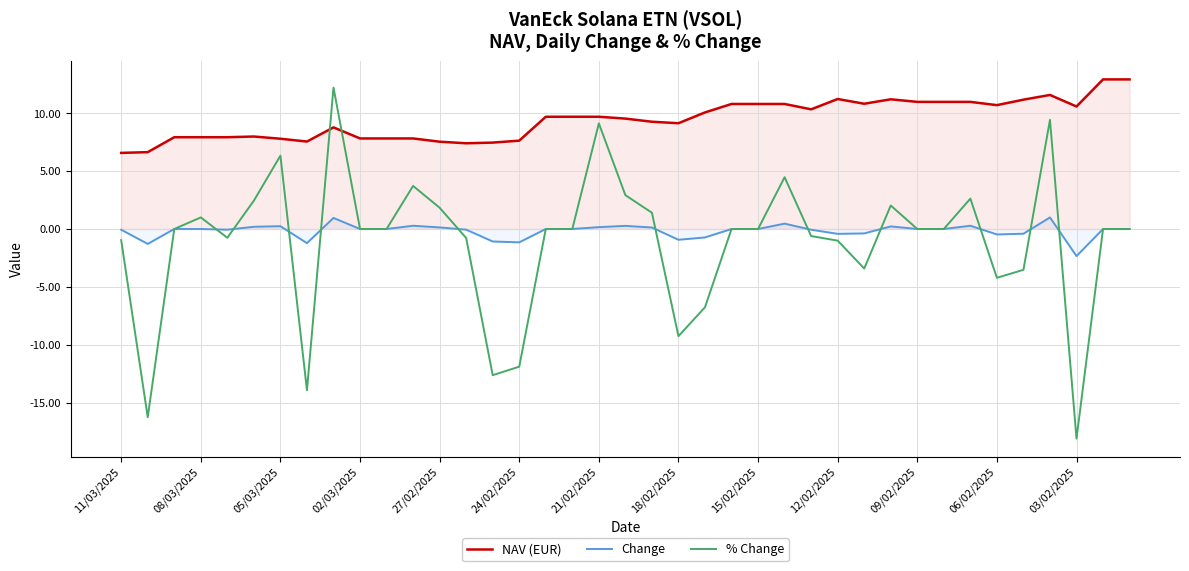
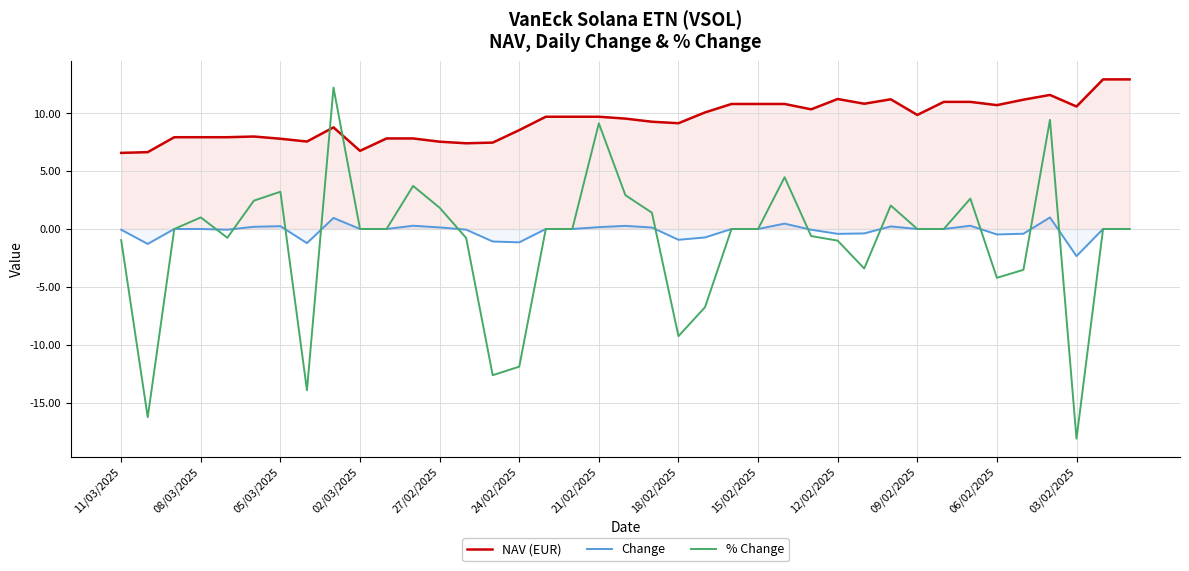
% Change, 05/03/2025: 6.3 -> 3.2
NAV (EUR), 02/03/2025: 7.8 -> 6.8
NAV (EUR), 24/02/2025: 7.6 -> 8.5
NAV (EUR), 09/02/2025: 11.0 -> 9.9
